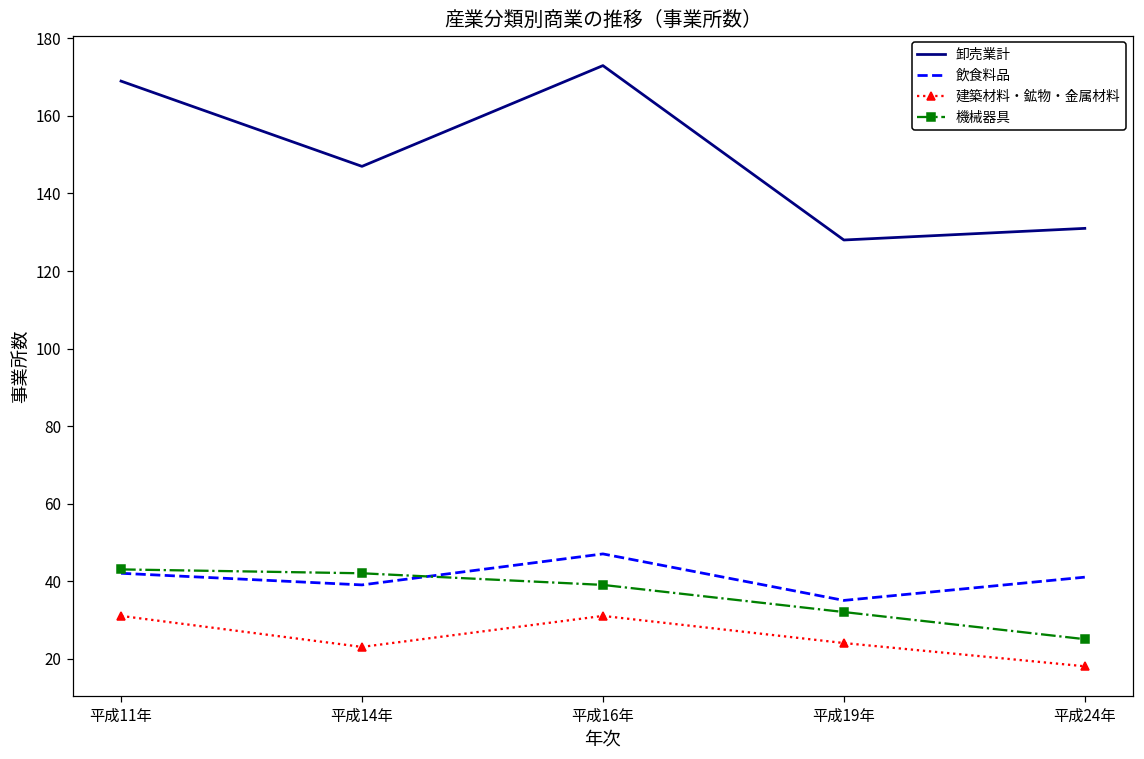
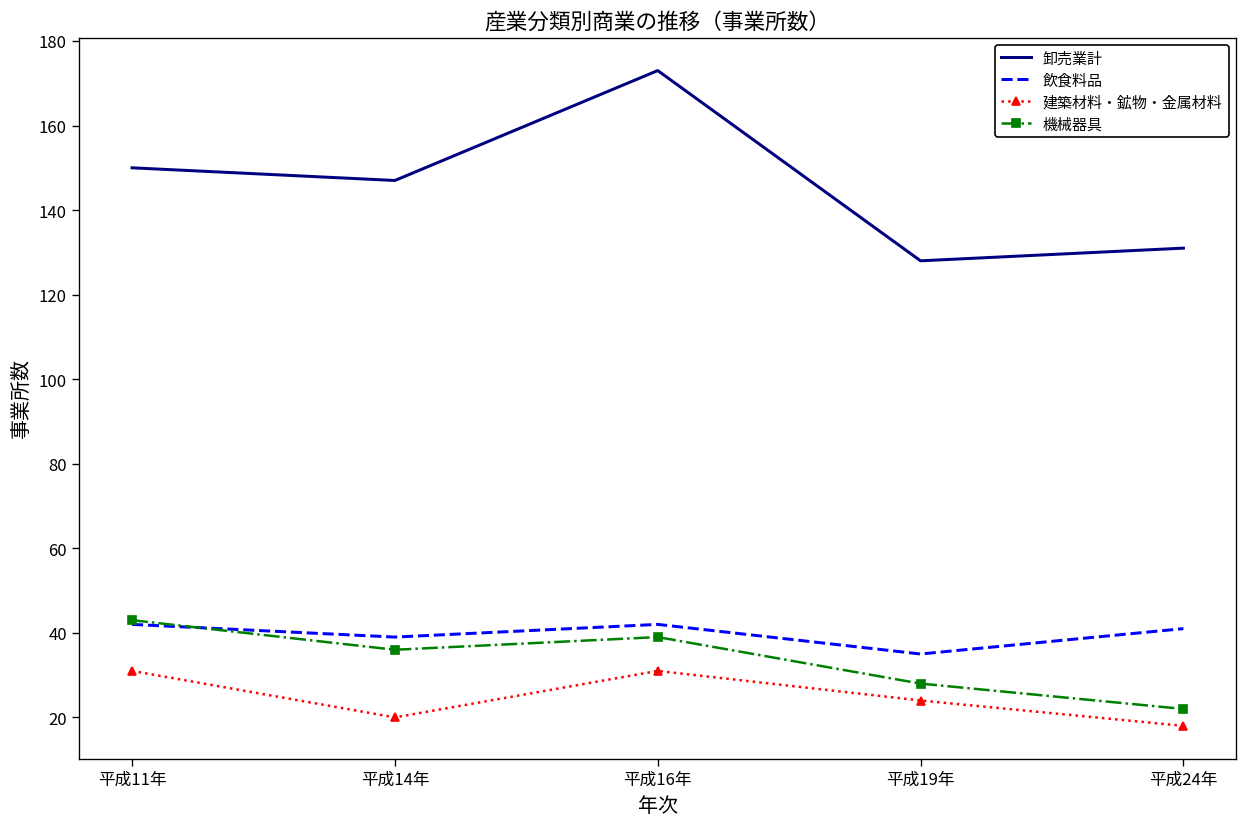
卸売業計, 平成11年: 169 -> 150
建築材料・鉱物・金属材料, 平成14年: 23 -> 20
機械器具, 平成14年: 42 -> 36
飲食料品, 平成16年: 47 -> 42
機械器具, 平成19年: 32 -> 28
機械器具, 平成24年: 25 -> 22
